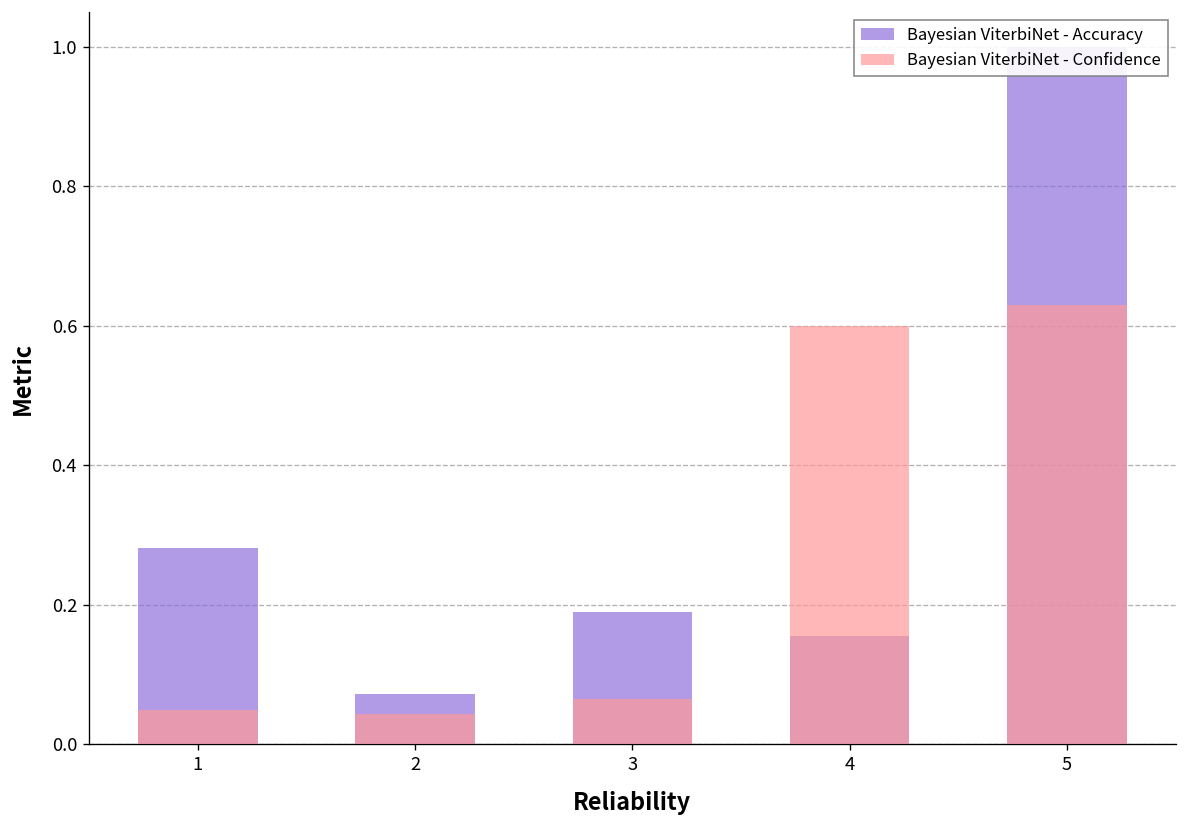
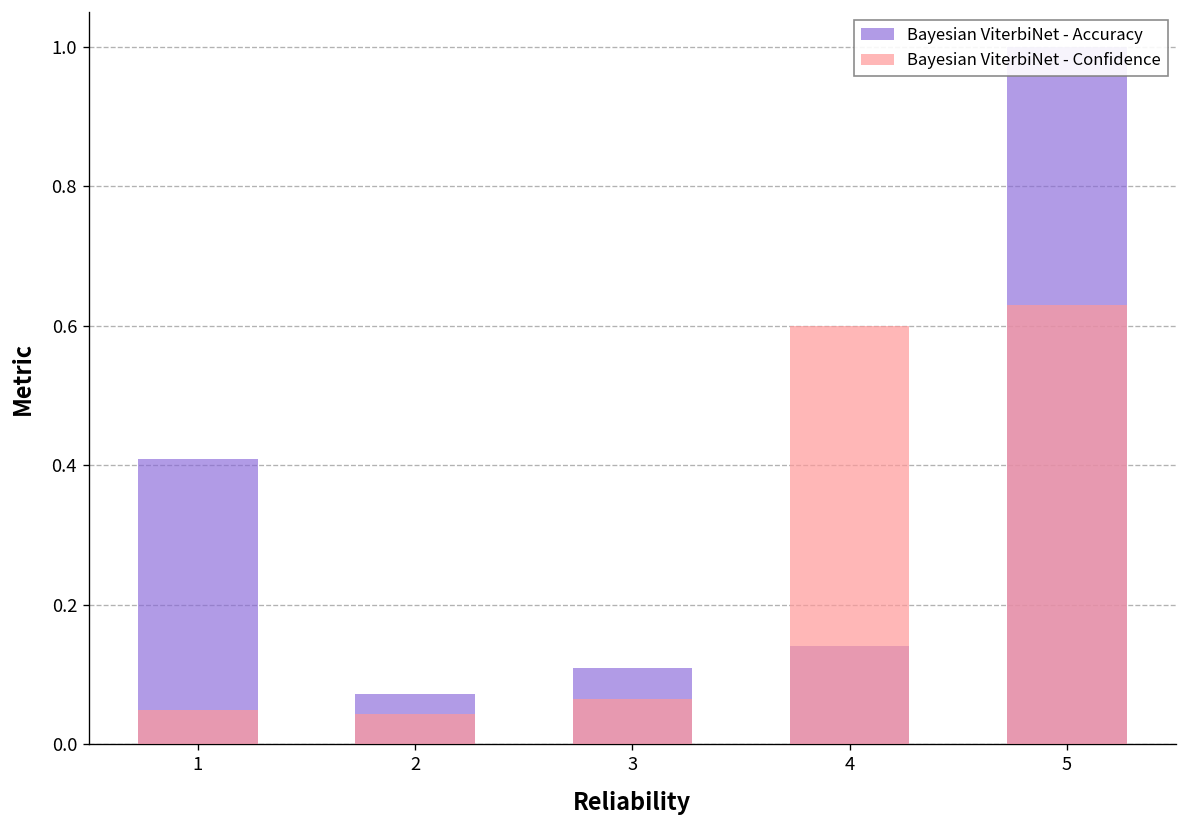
Bayesian ViterbiNet - Accuracy, 1: 0.28 -> 0.41
Bayesian ViterbiNet - Accuracy, 3: 0.19 -> 0.11
Bayesian ViterbiNet - Accuracy, 4: 0.16 -> 0.14
